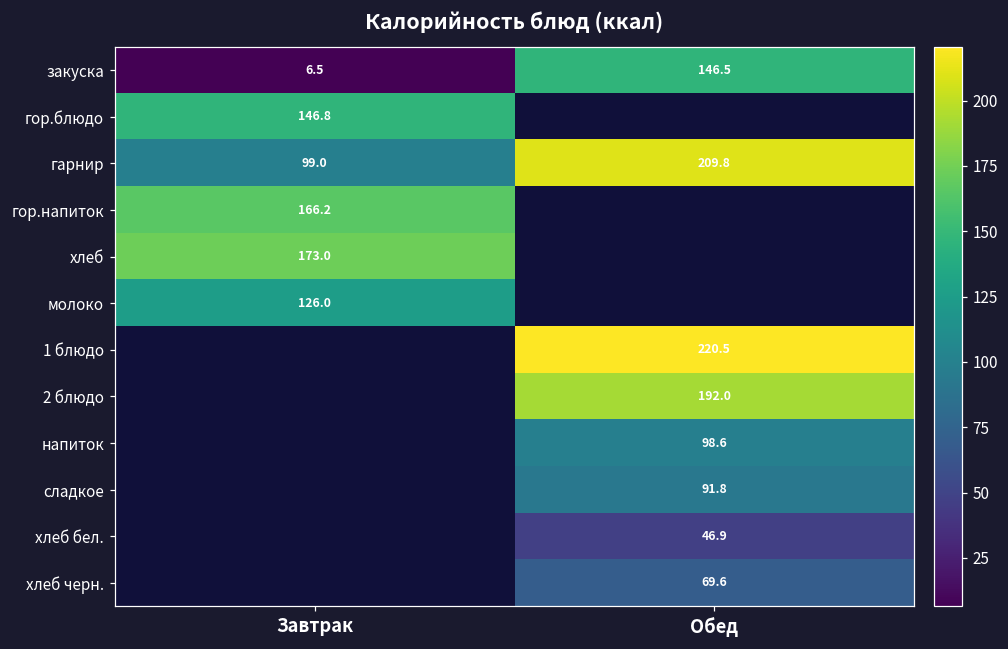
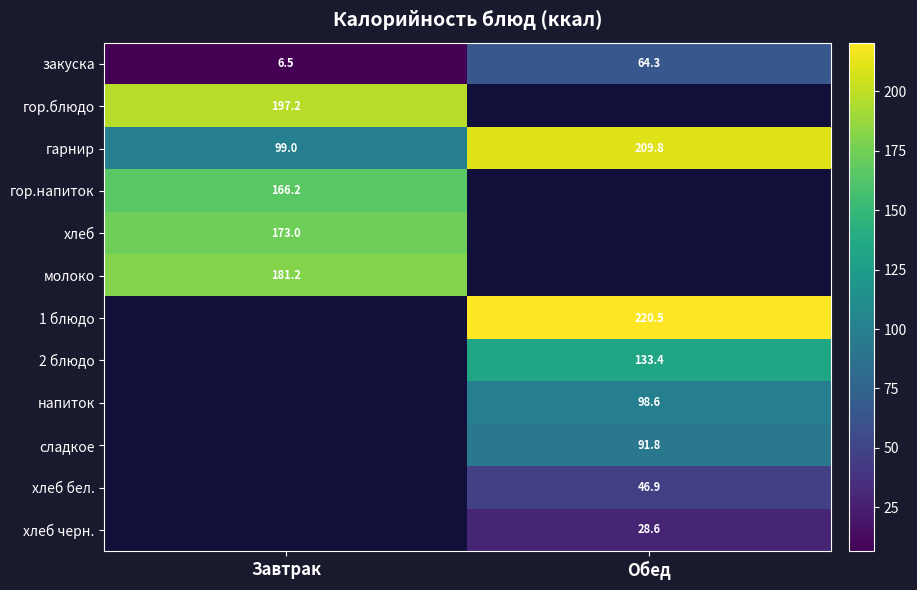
закуска, Обед: 146.5 -> 64.3
гор.блюдо, Завтрак: 146.8 -> 197.2
молоко, Завтрак: 126.0 -> 181.2
2 блюдо, Обед: 192.0 -> 133.4
хлеб черн., Обед: 69.6 -> 28.6
